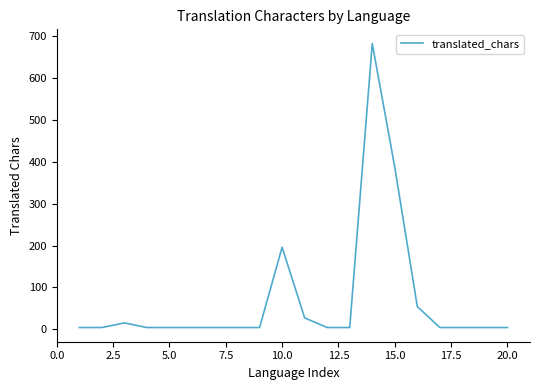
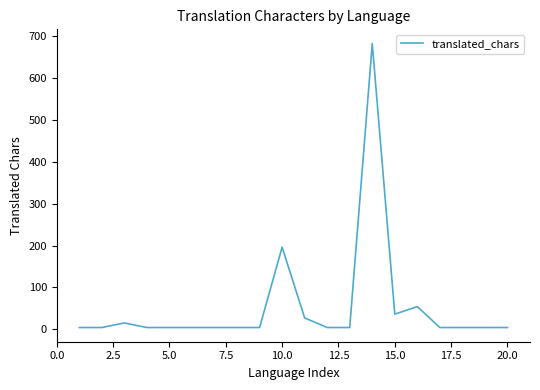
15.0: 390 -> 40
